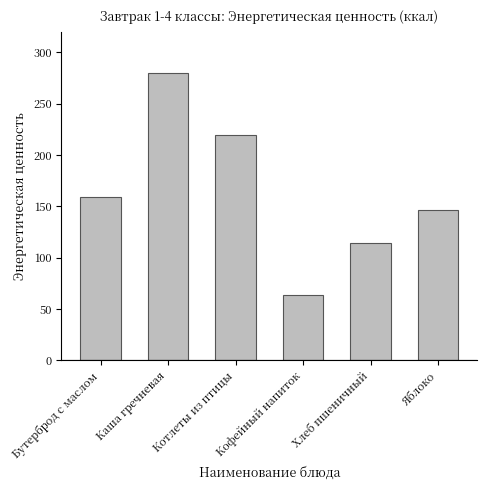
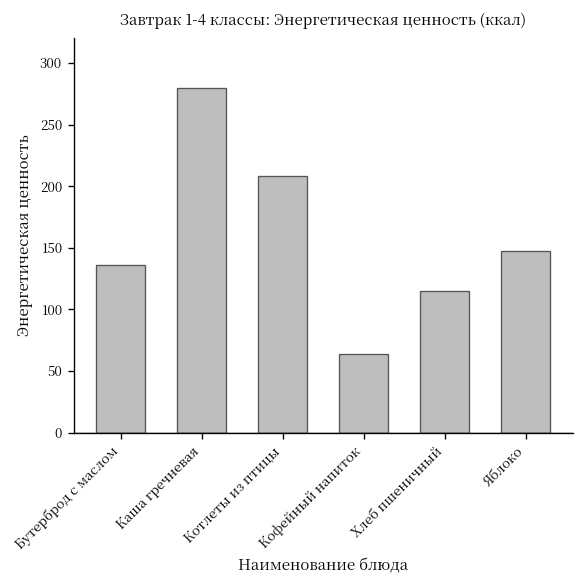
Бутерброд с маслом: 159 -> 136
Котлеты из птицы: 220 -> 208
